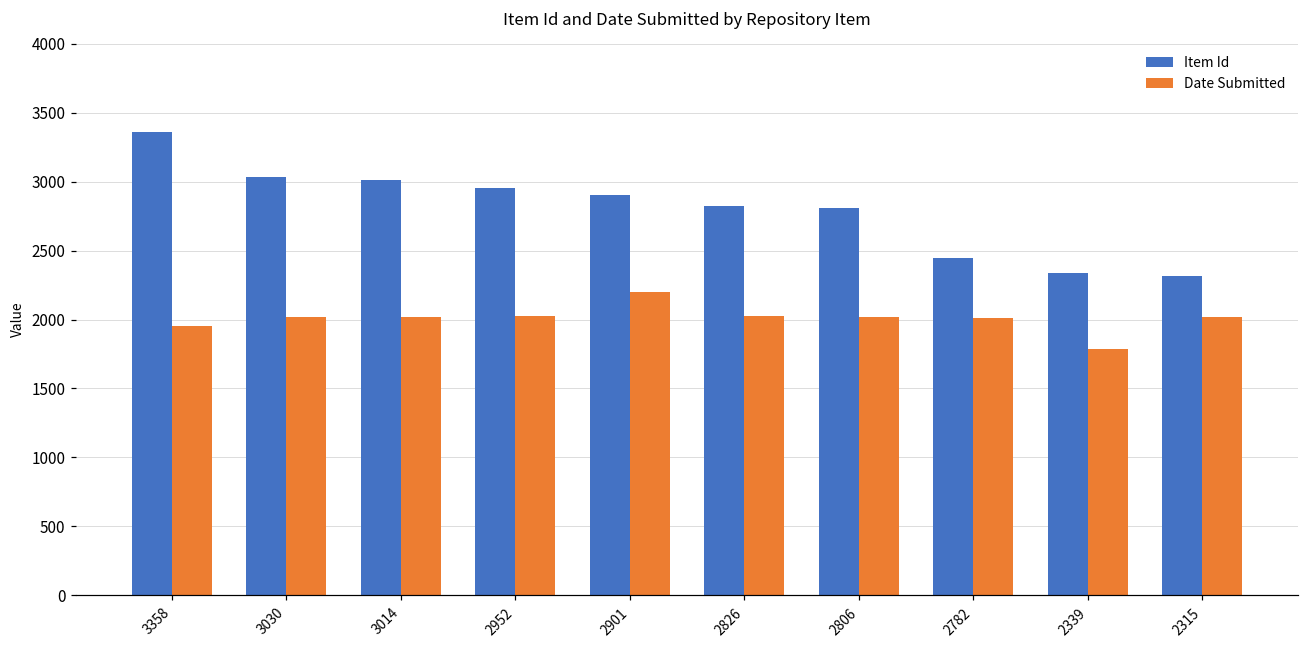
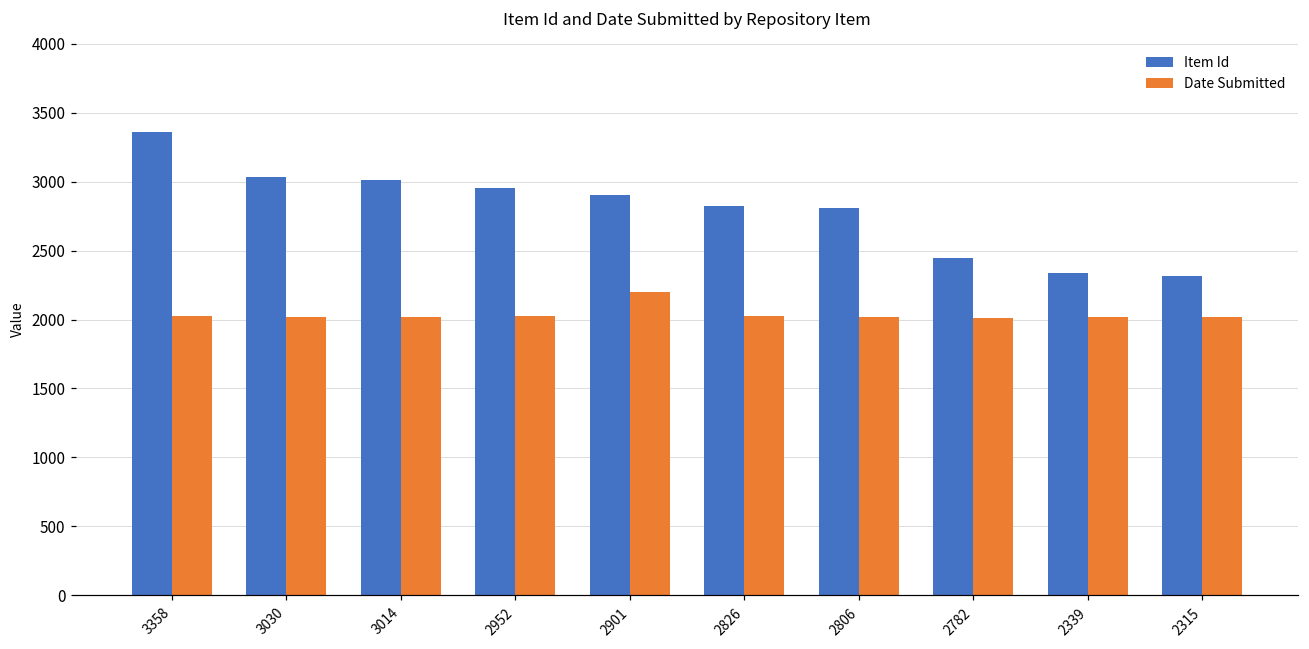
Date Submitted, 3358: 1950 -> 2020
Date Submitted, 2339: 1790 -> 2020
